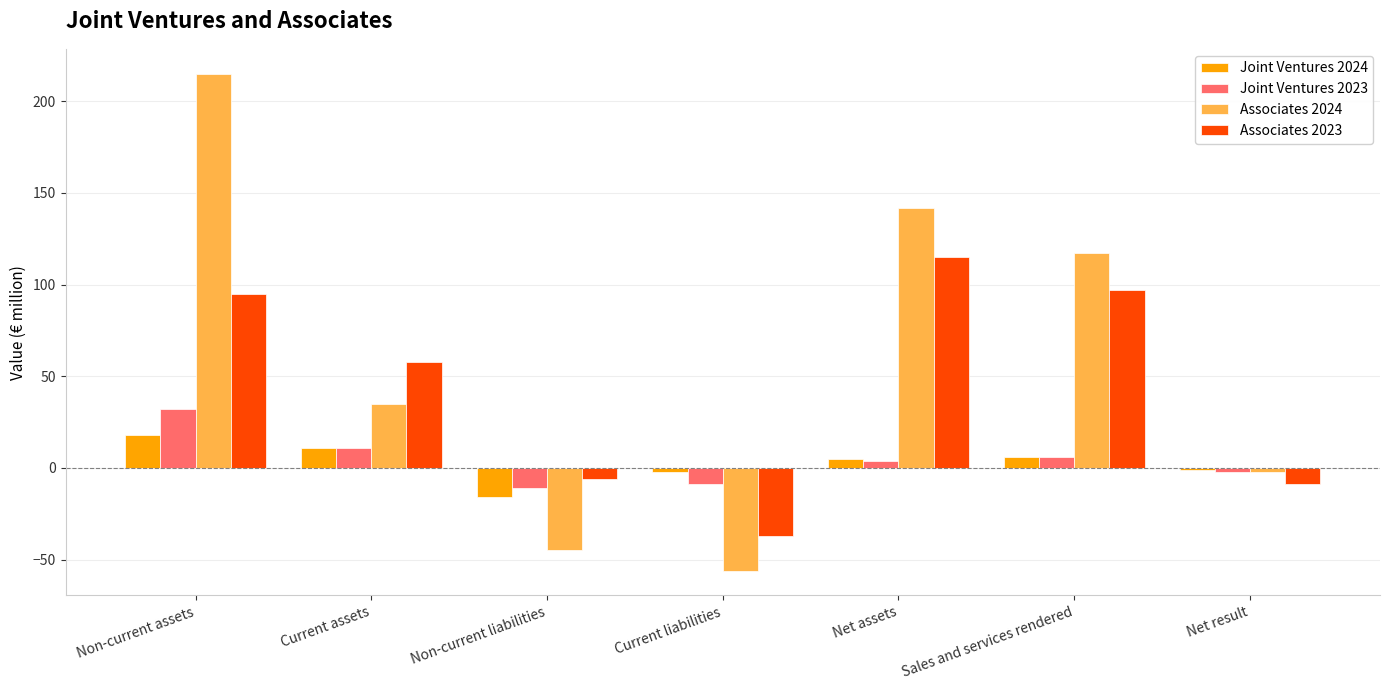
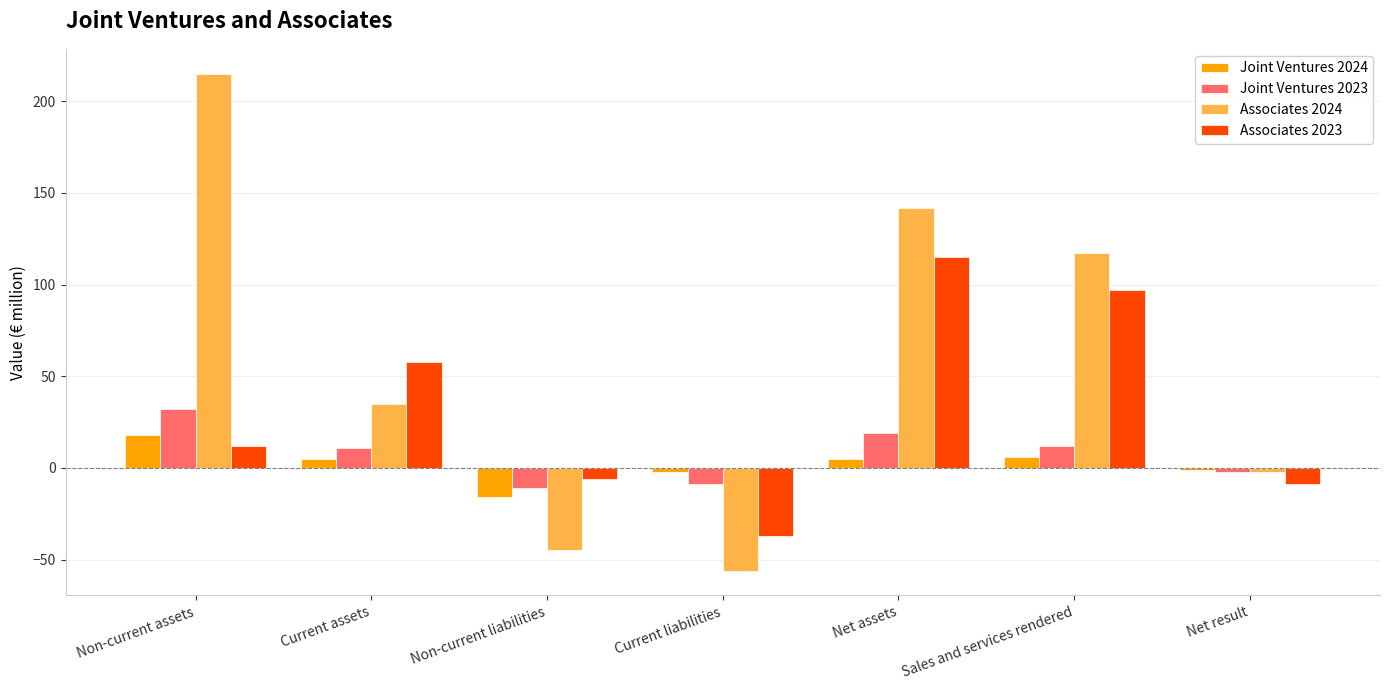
Associates 2023, Non-current assets: 95 -> 12
Joint Ventures 2024, Current assets: 11 -> 5
Joint Ventures 2023, Net assets: 4 -> 19
Joint Ventures 2023, Sales and services rendered: 6 -> 12
